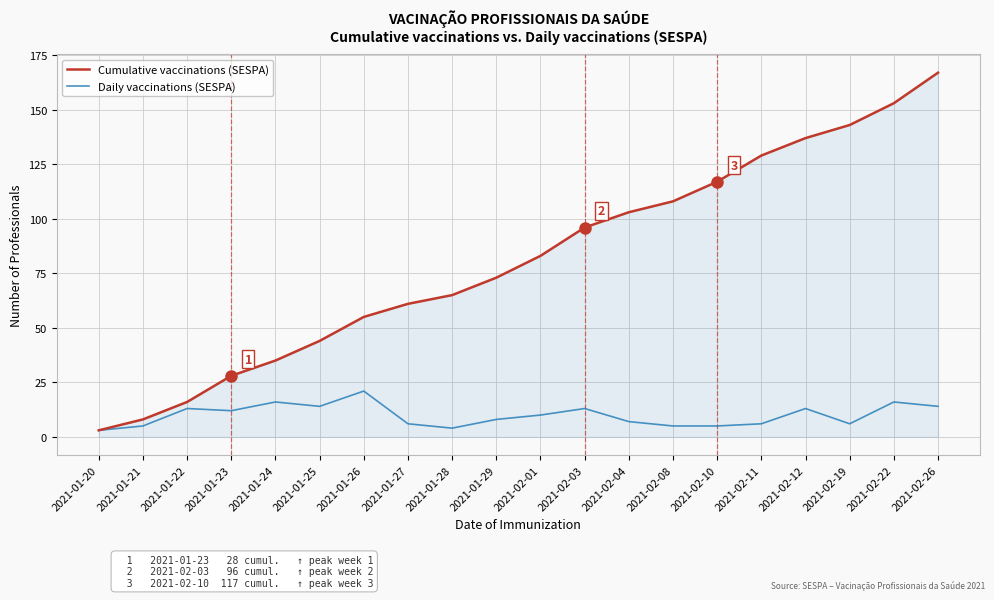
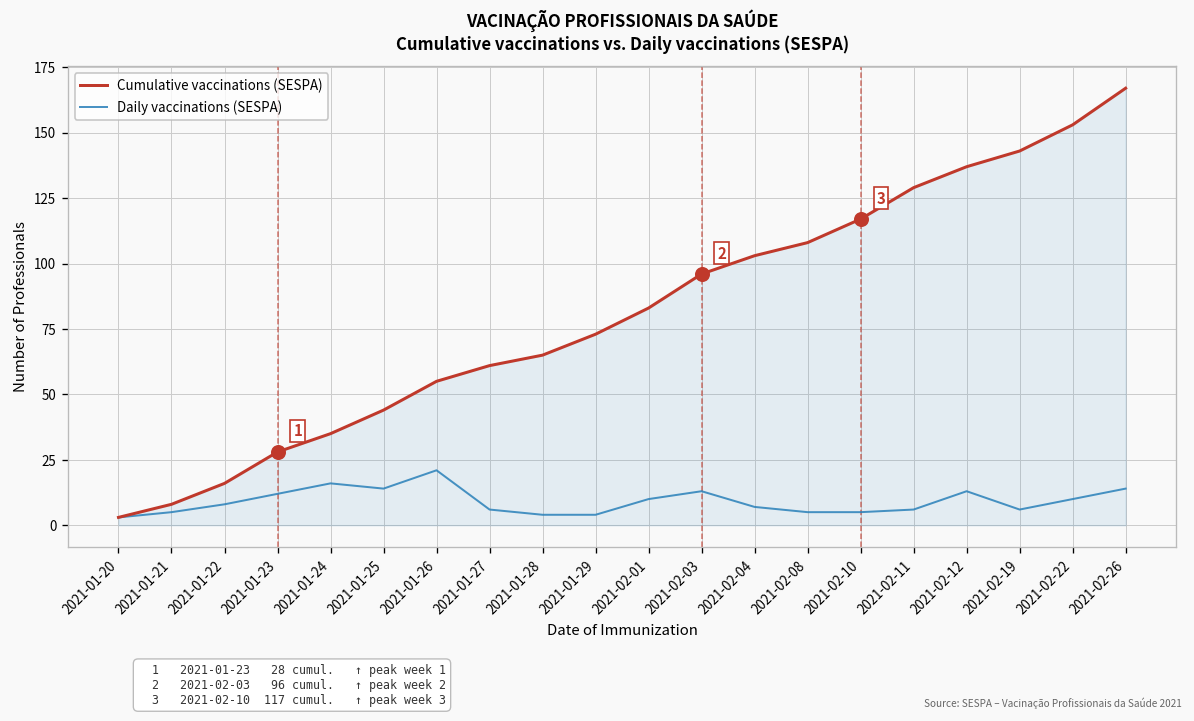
Daily vaccinations (SESPA), 2021-01-22: 13 -> 8
Daily vaccinations (SESPA), 2021-01-29: 8 -> 4
Daily vaccinations (SESPA), 2021-02-22: 16 -> 10
